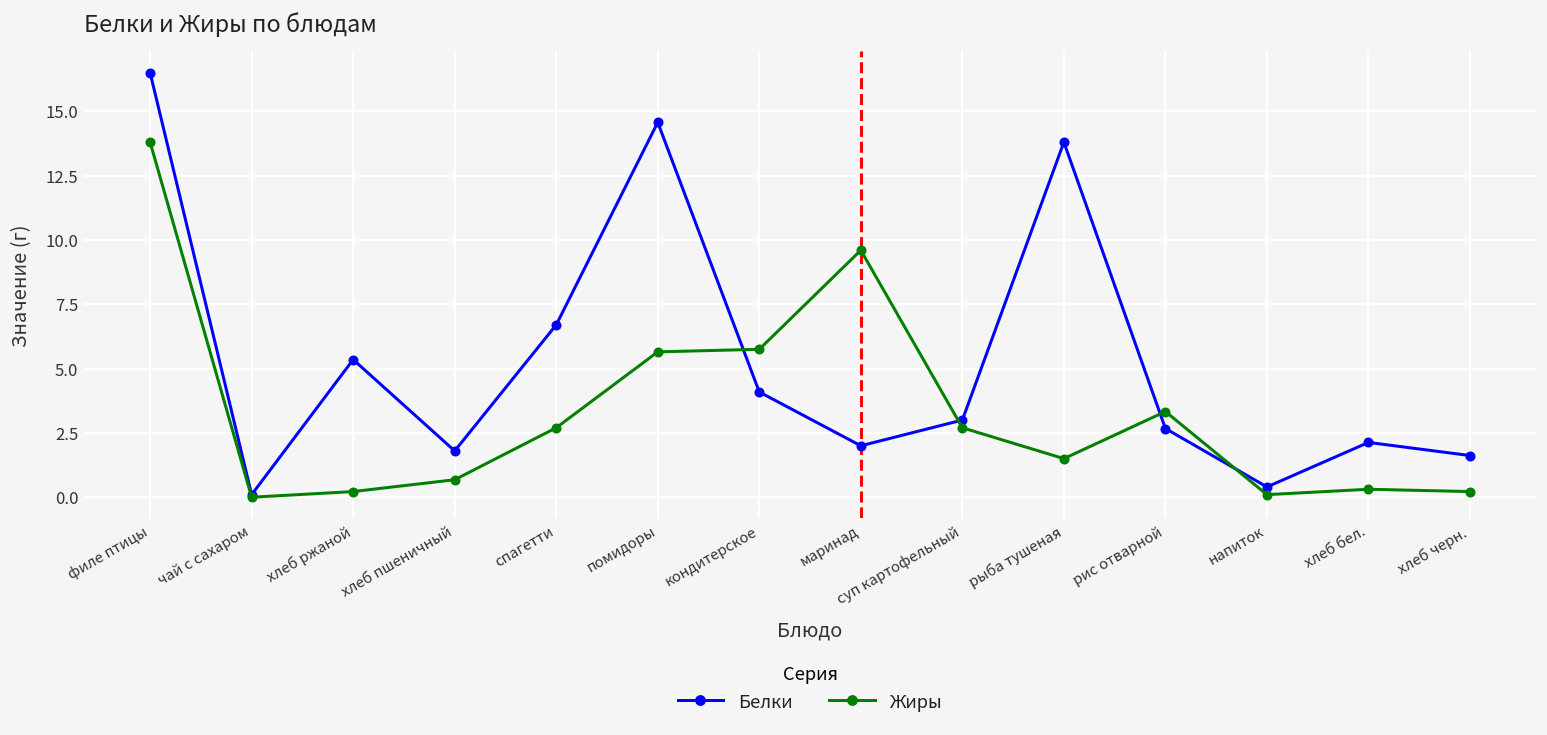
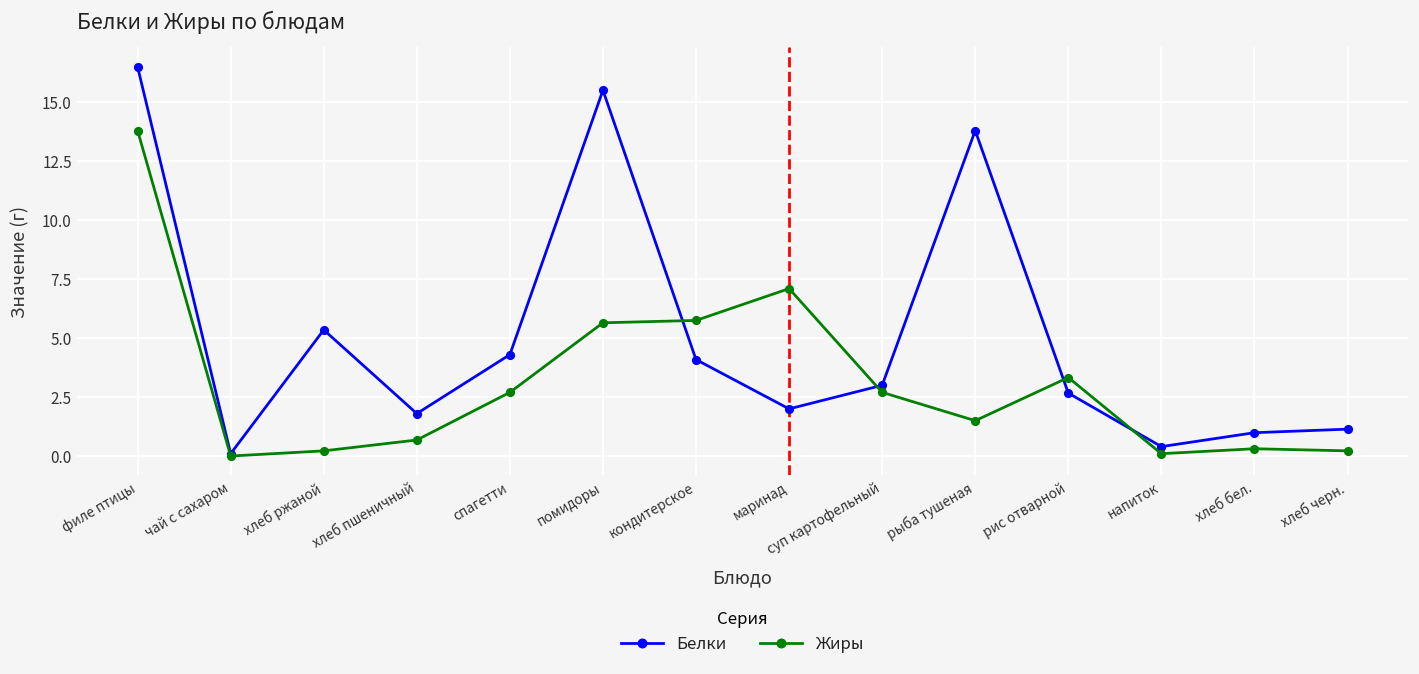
Белки, спагетти: 6.7 -> 4.3
Белки, помидоры: 14.6 -> 15.5
Жиры, маринад: 9.6 -> 7.1
Белки, хлеб бел.: 2.1 -> 1.0
Белки, хлеб черн.: 1.6 -> 1.1
